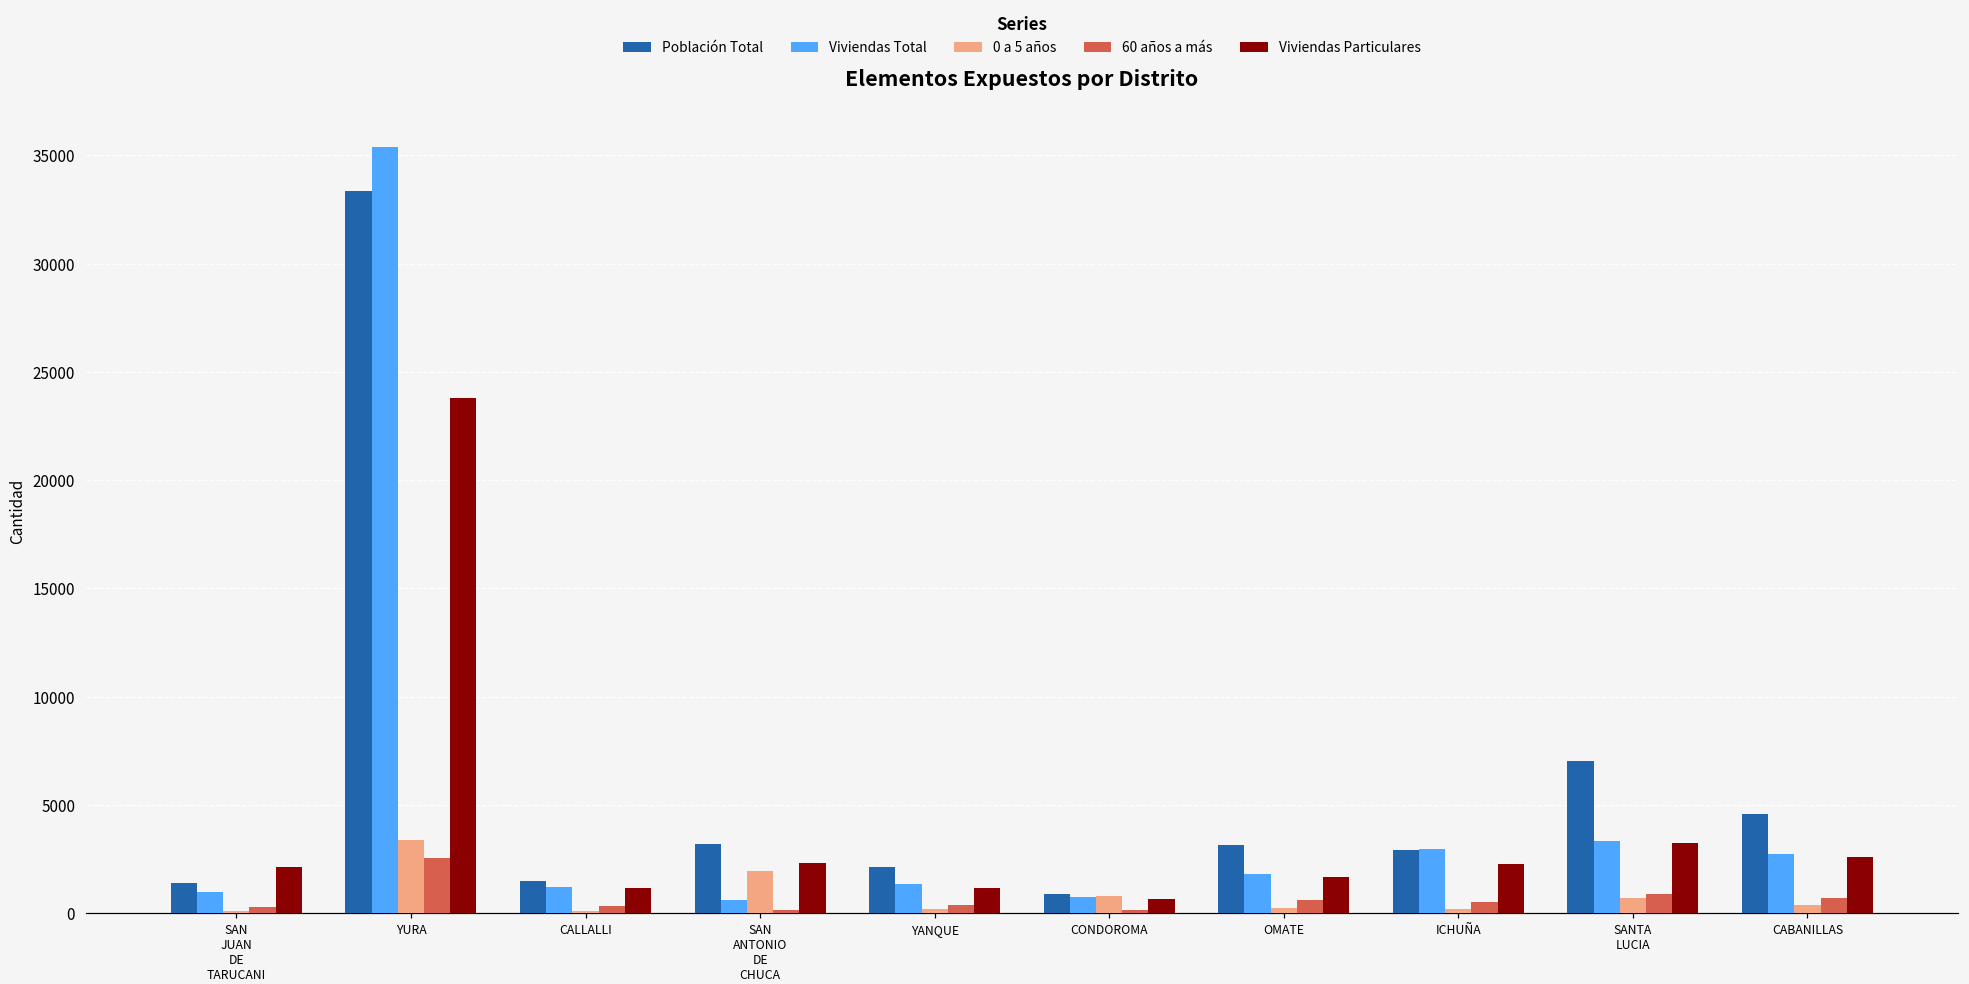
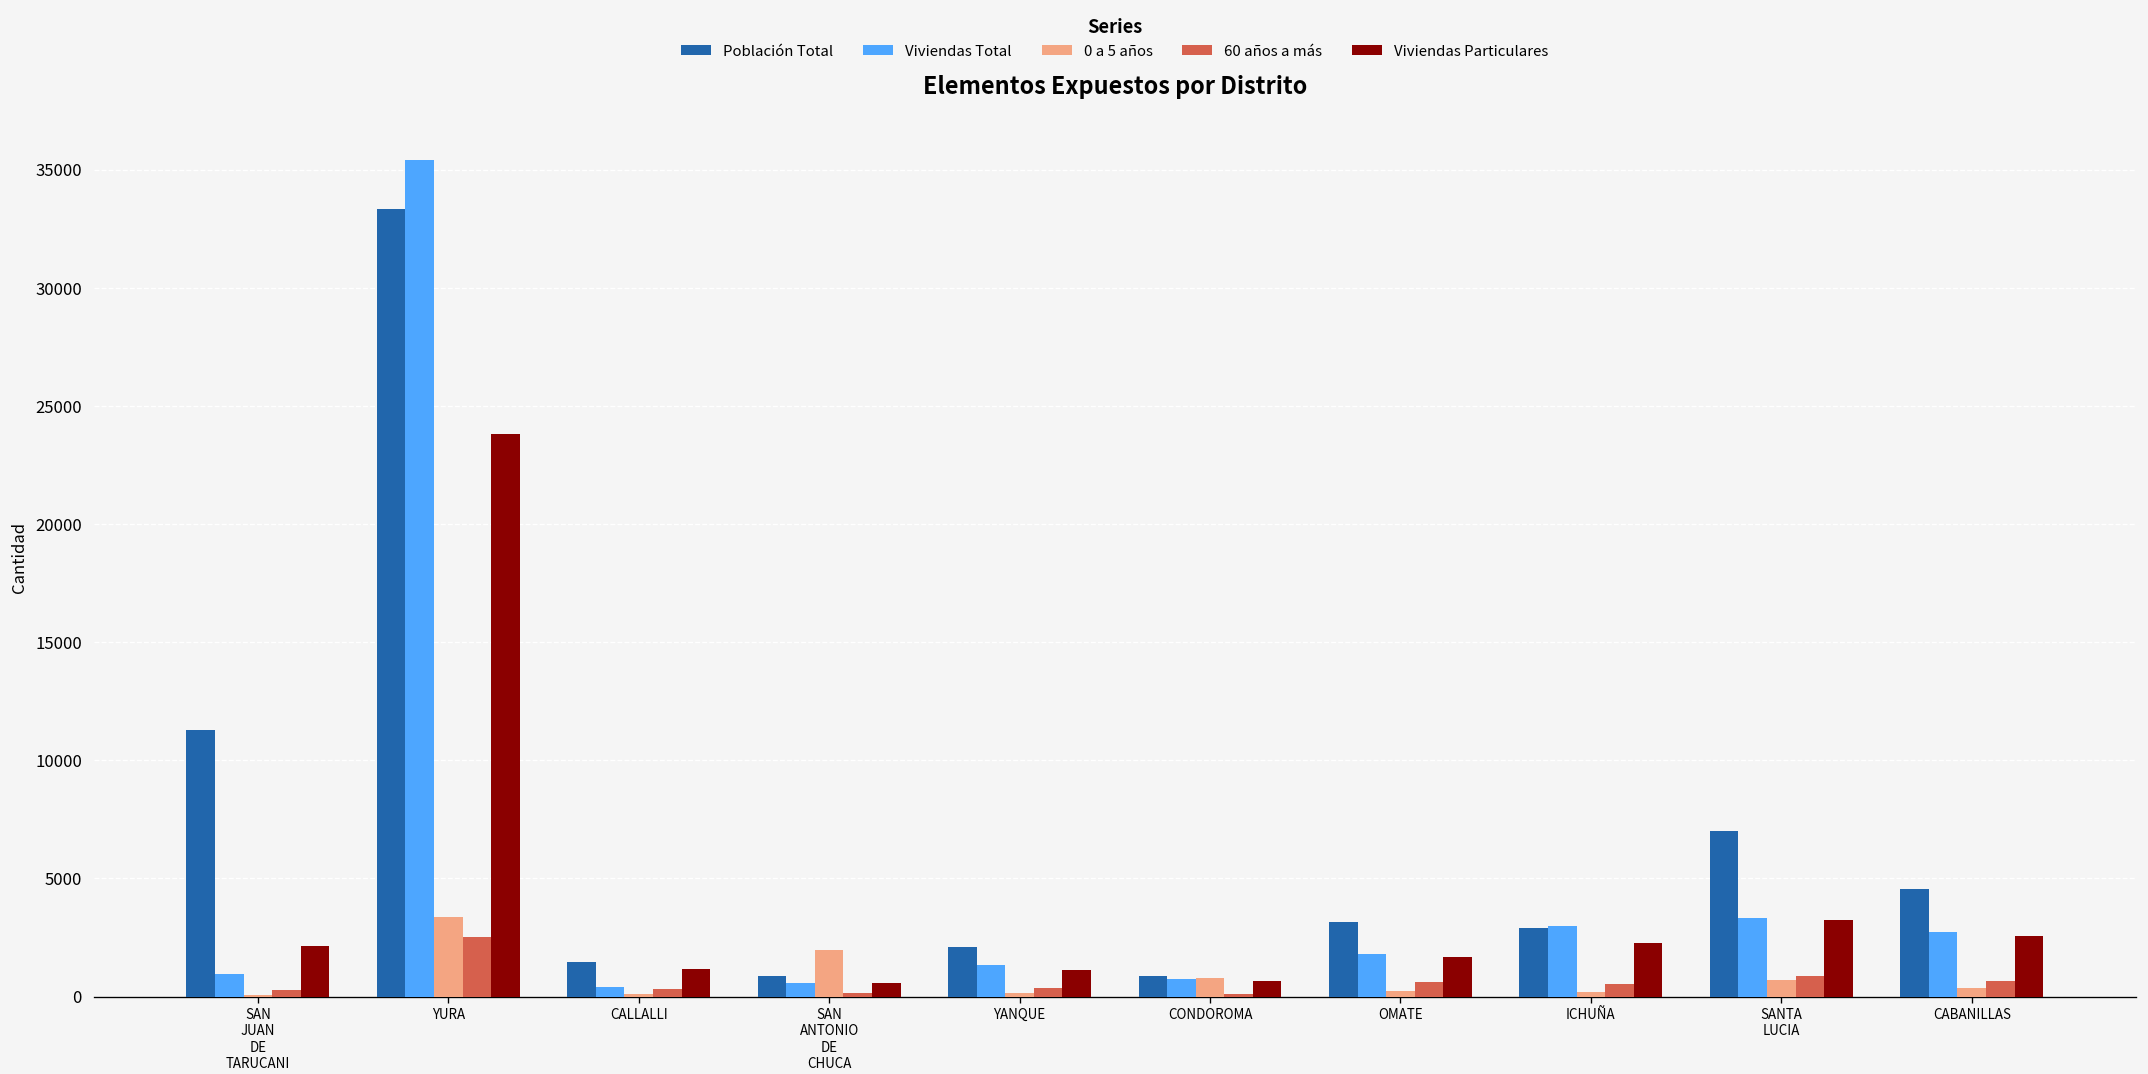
Población Total, SAN JUAN DE TARUCANI: 1400 -> 11300
Viviendas Total, CALLALLI: 1200 -> 400
Población Total, SAN ANTONIO DE CHUCA: 3200 -> 900
Viviendas Particulares, SAN ANTONIO DE CHUCA: 2300 -> 600
